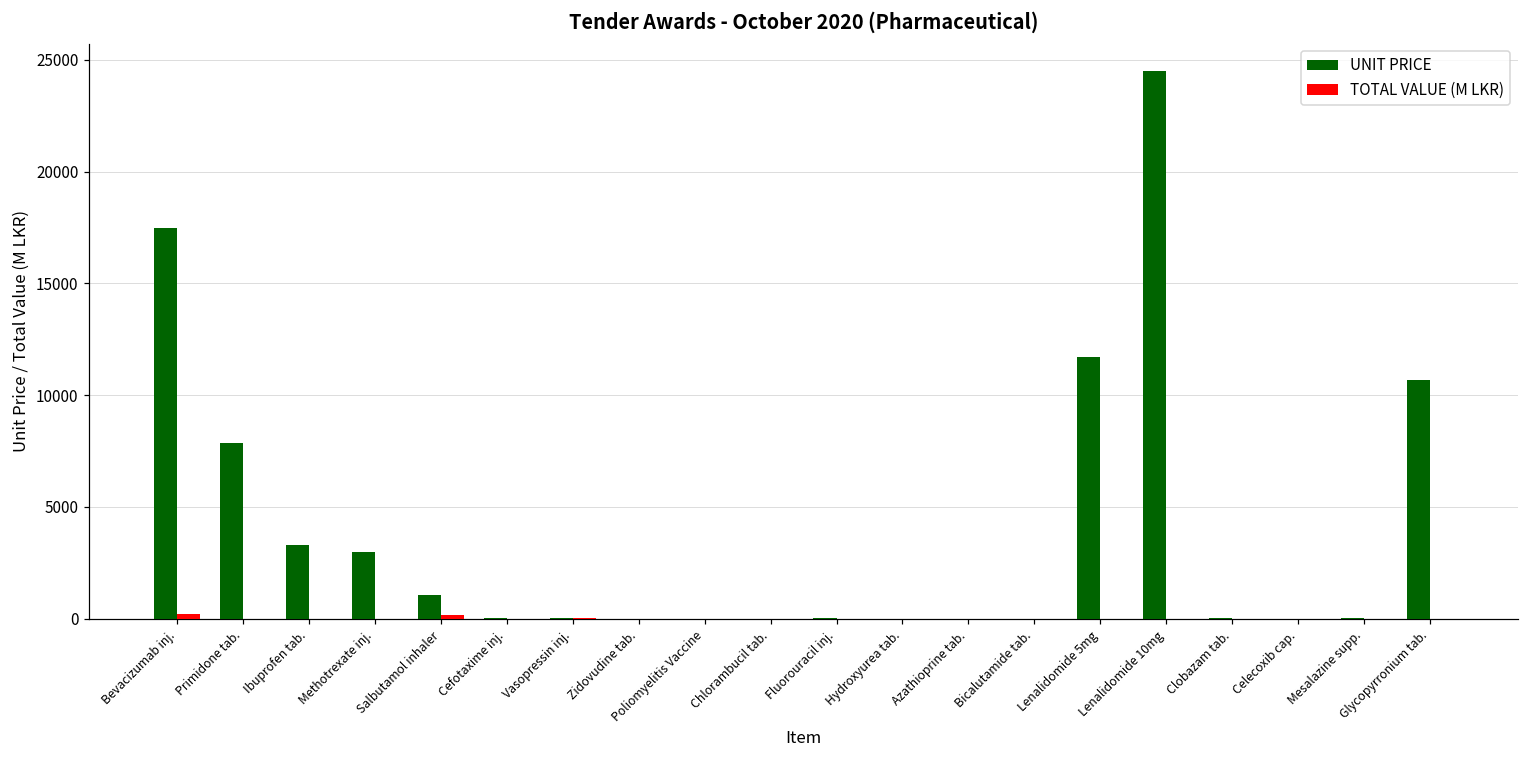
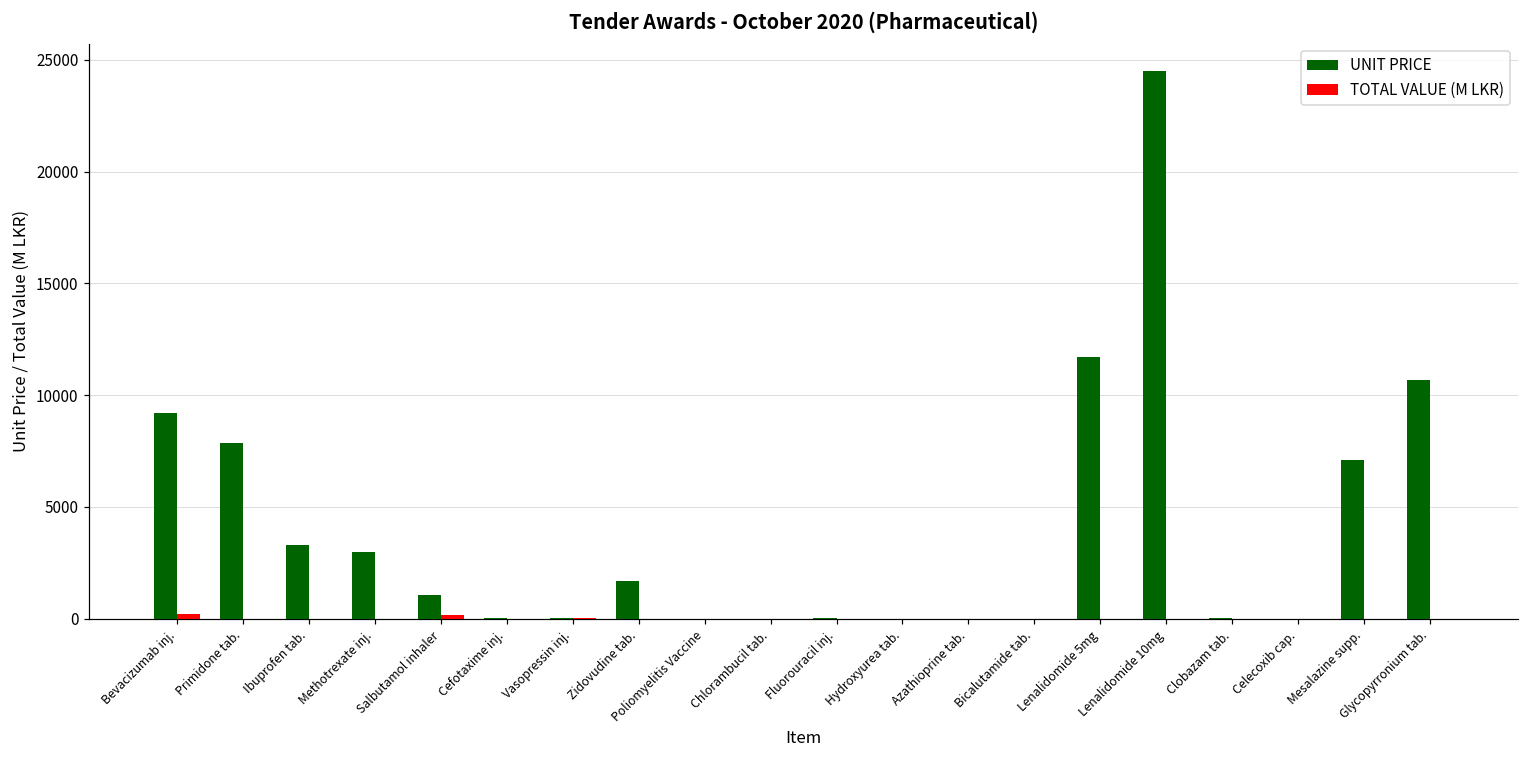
UNIT PRICE, Bevacizumab inj.: 17500 -> 9200
UNIT PRICE, Zidovudine tab.: 0 -> 1700
UNIT PRICE, Mesalazine supp.: 0 -> 7100
